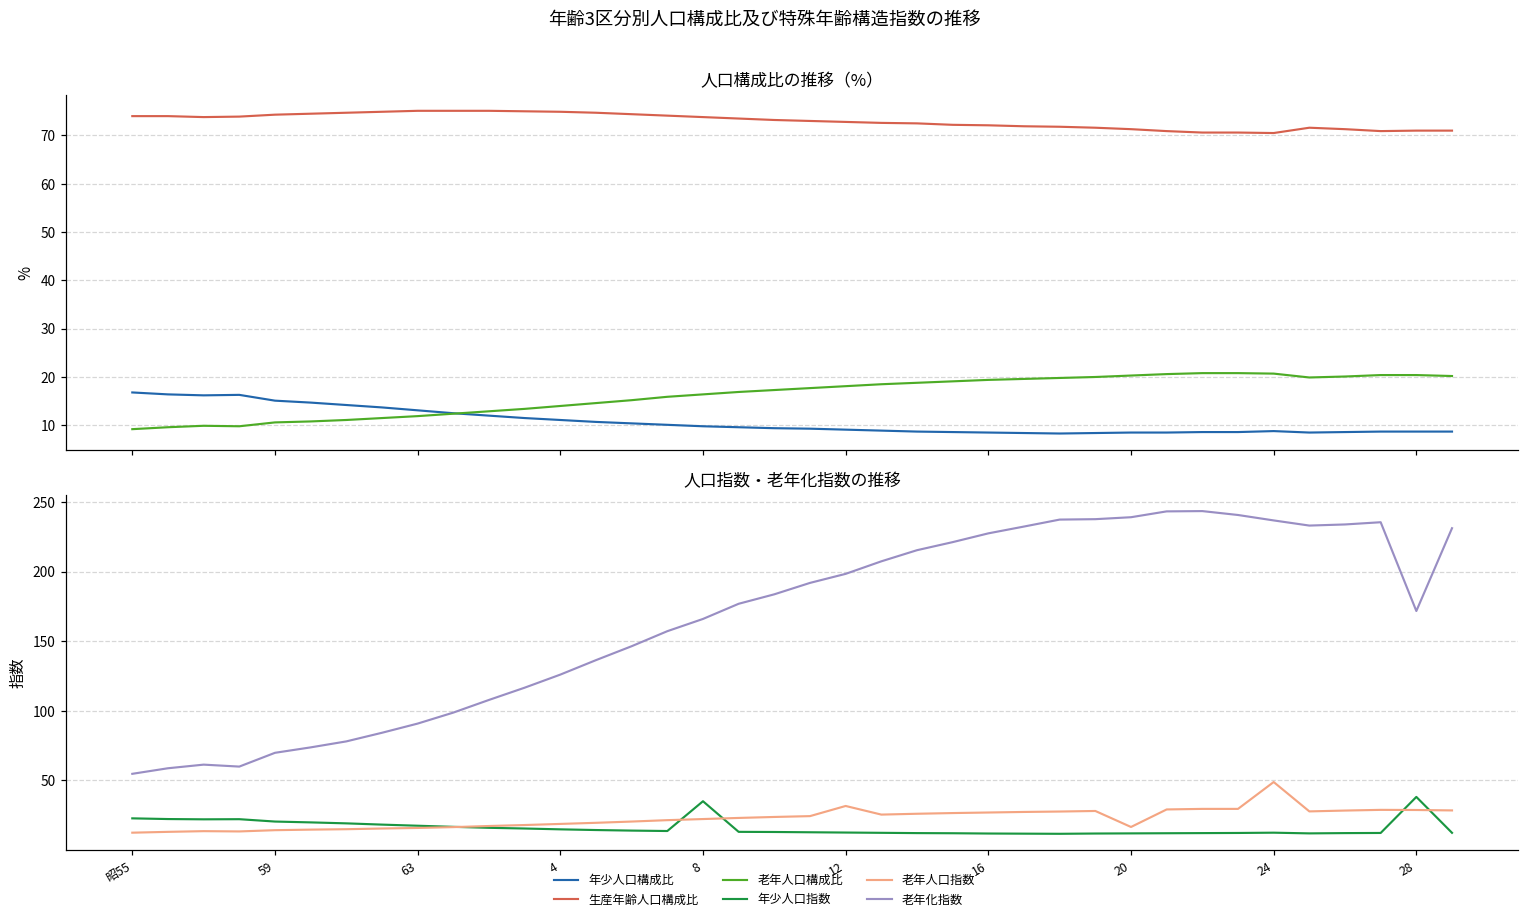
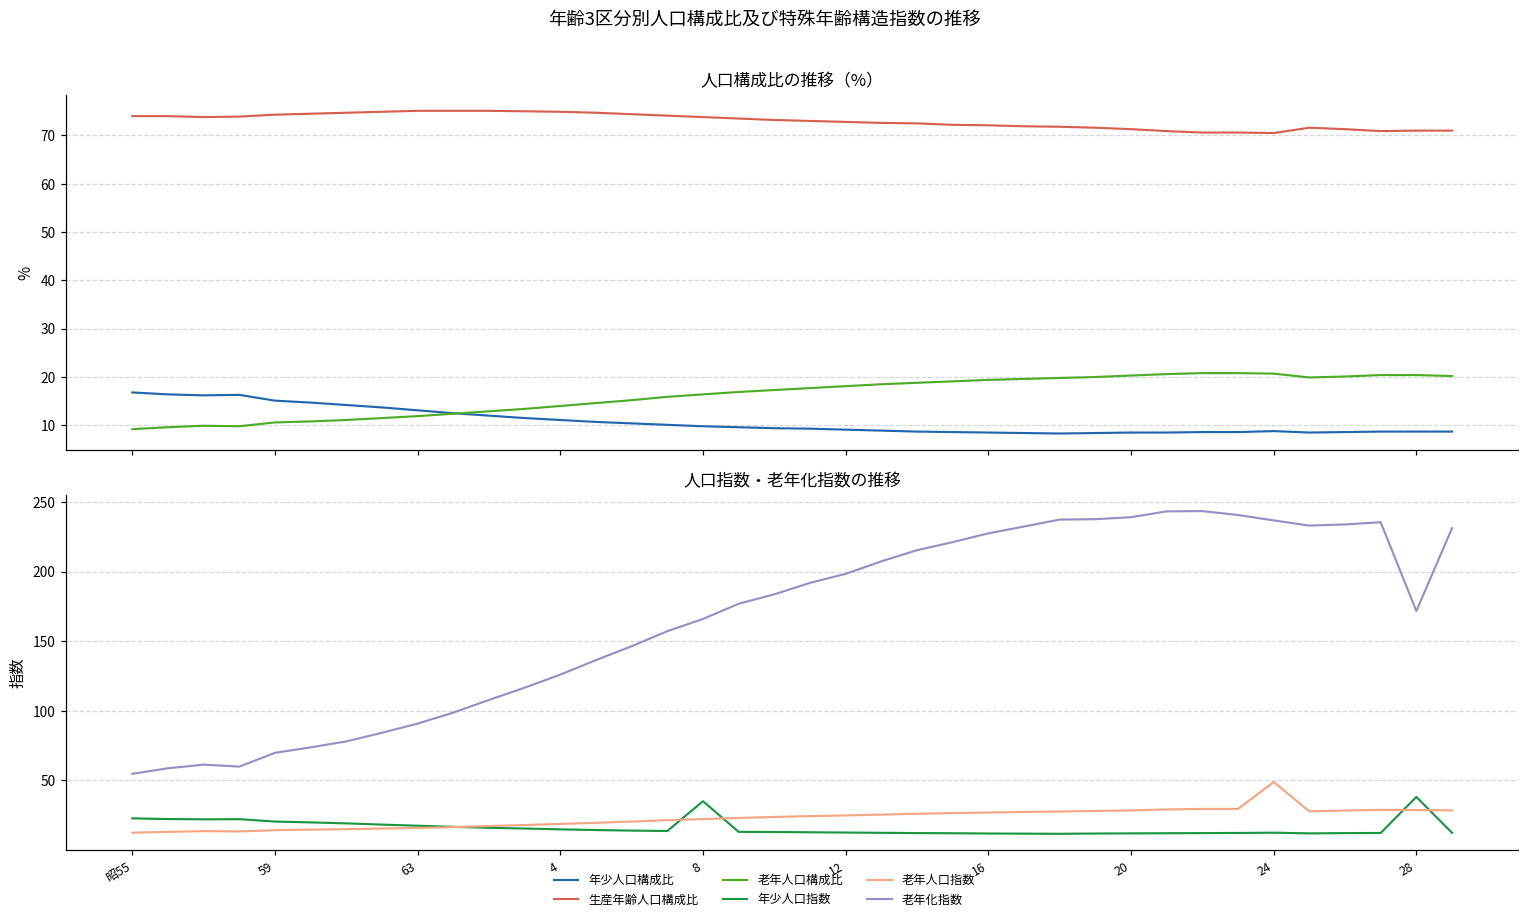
人口指数・老年化指数の推移, 老年人口指数, 12: 32 -> 25
人口指数・老年化指数の推移, 老年人口指数, 20: 17 -> 28
